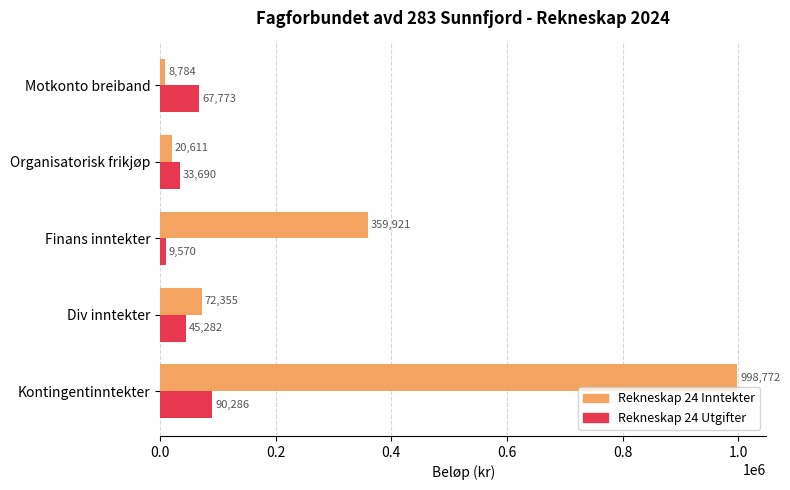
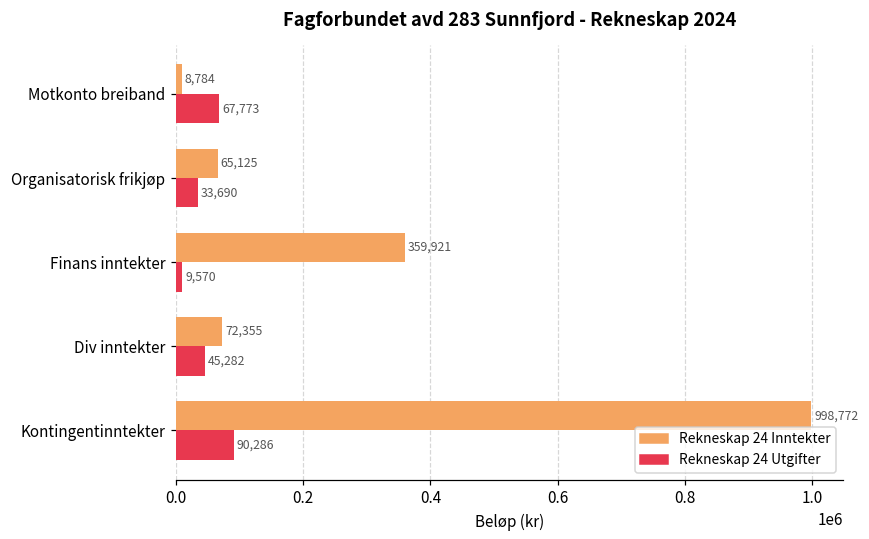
Rekneskap 24 Inntekter, Organisatorisk frikjøp: 20,611 -> 65,125
